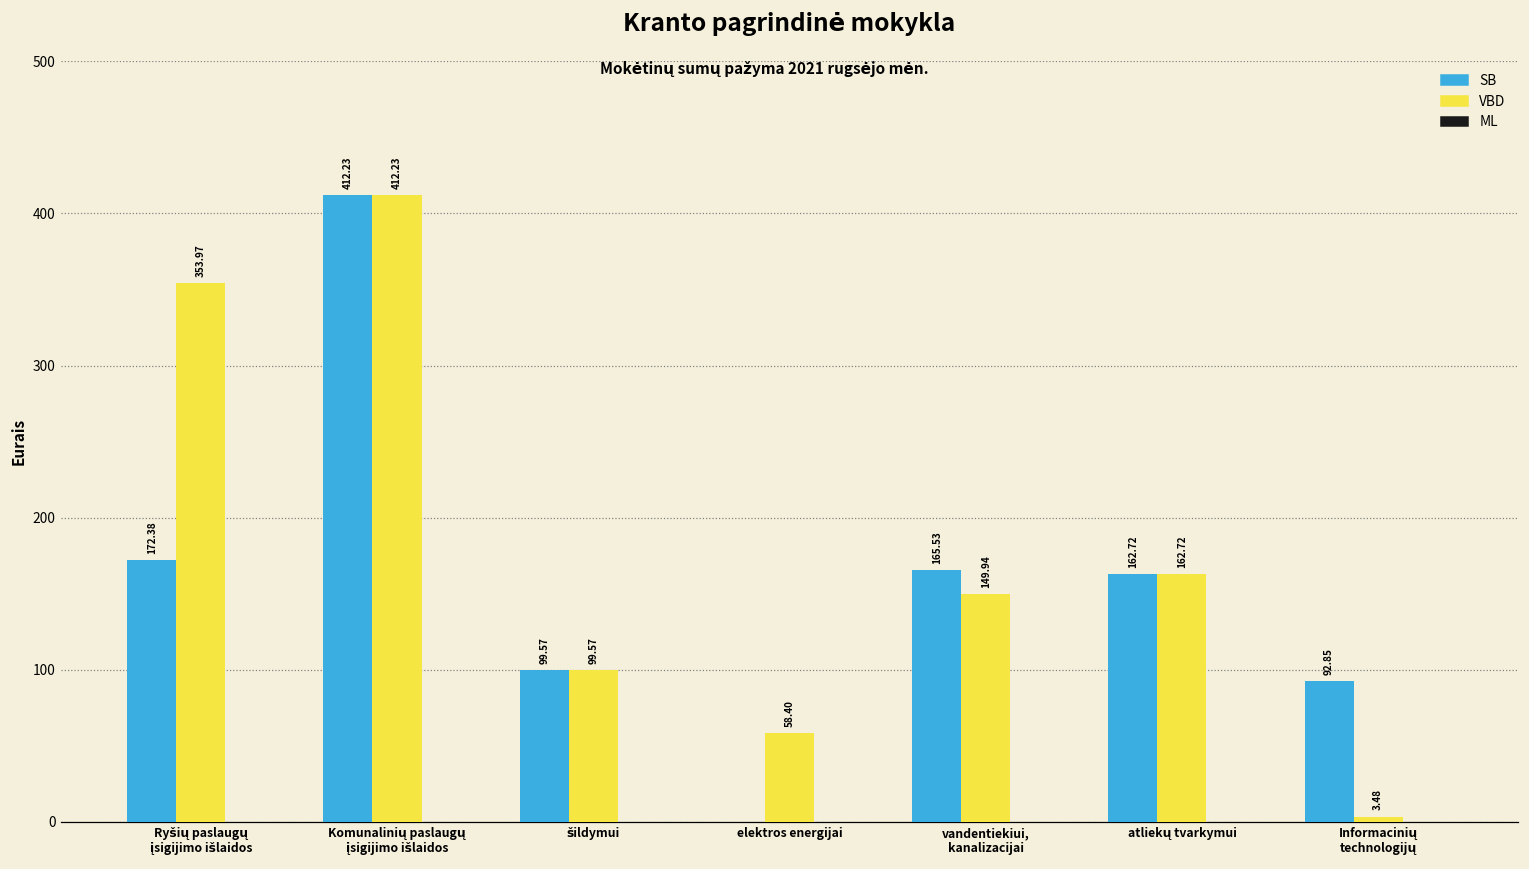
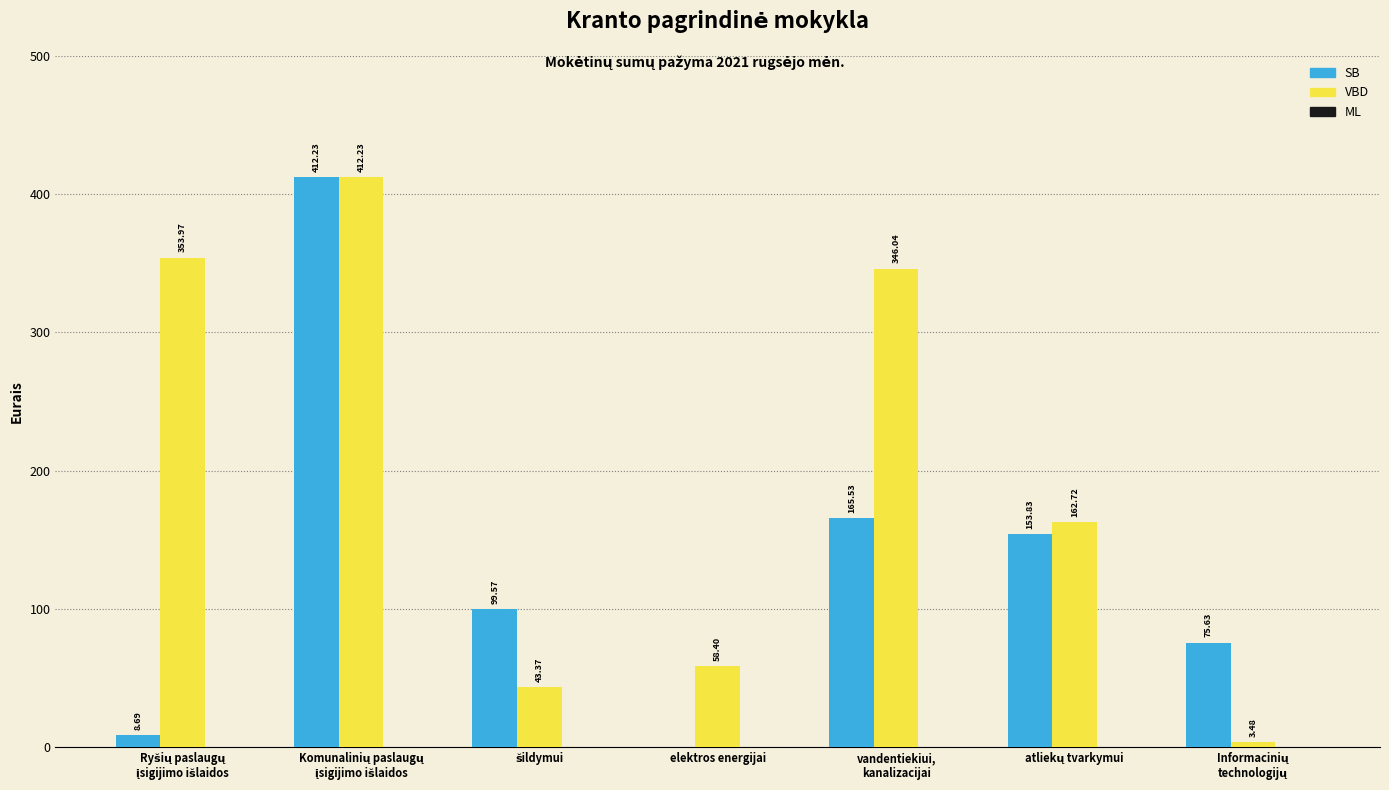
SB, Ryšių paslaugų įsigijimo išlaidos: 172.38 -> 8.69
VBD, šildymui: 99.57 -> 43.37
VBD, vandentiekiui, kanalizacijai: 149.94 -> 346.04
SB, atliekų tvarkymui: 162.72 -> 153.83
SB, Informacinių technologijų: 92.85 -> 75.63
